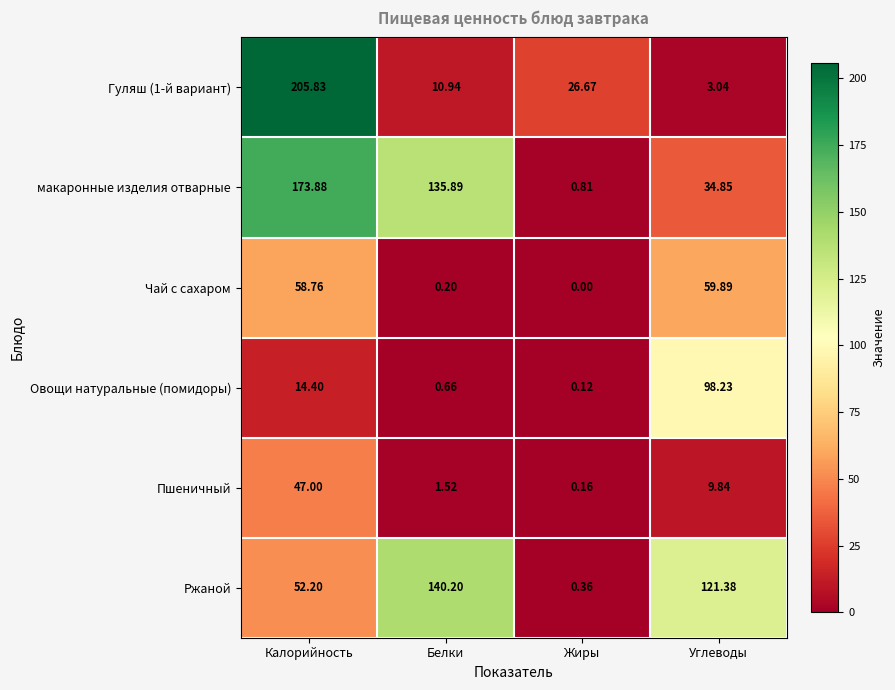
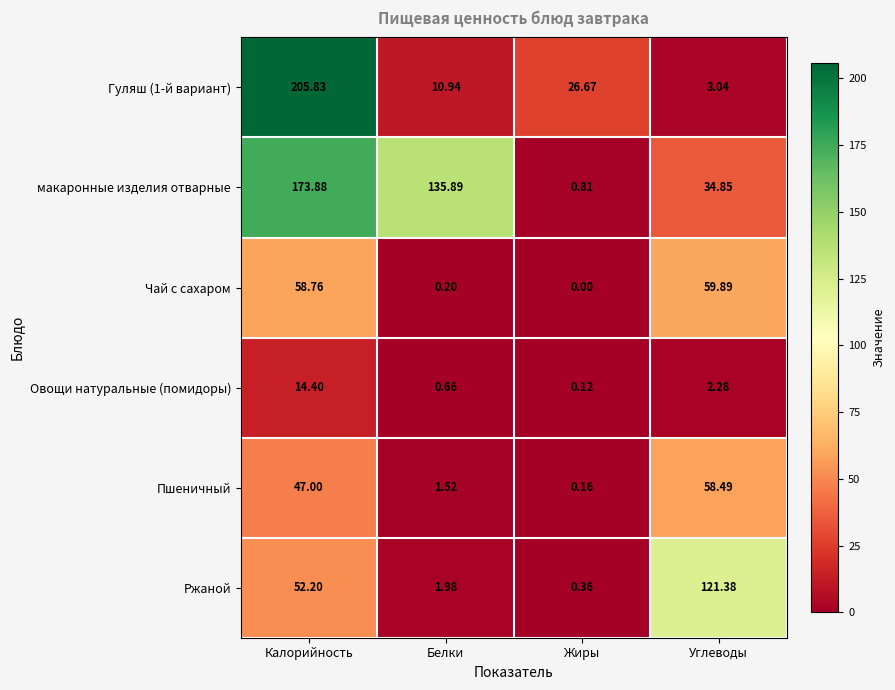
Овощи натуральные (помидоры), Углеводы: 98.23 -> 2.28
Пшеничный, Углеводы: 9.84 -> 58.49
Ржаной, Белки: 140.20 -> 1.98
